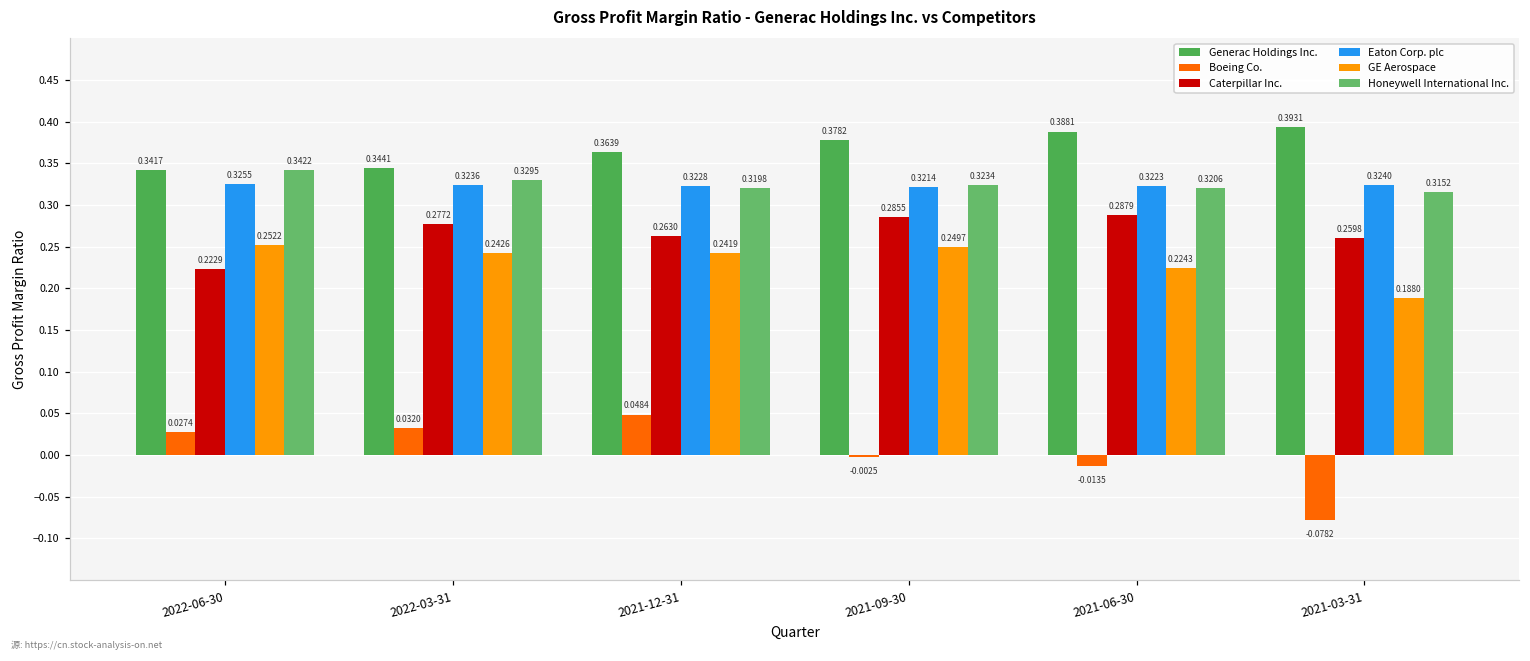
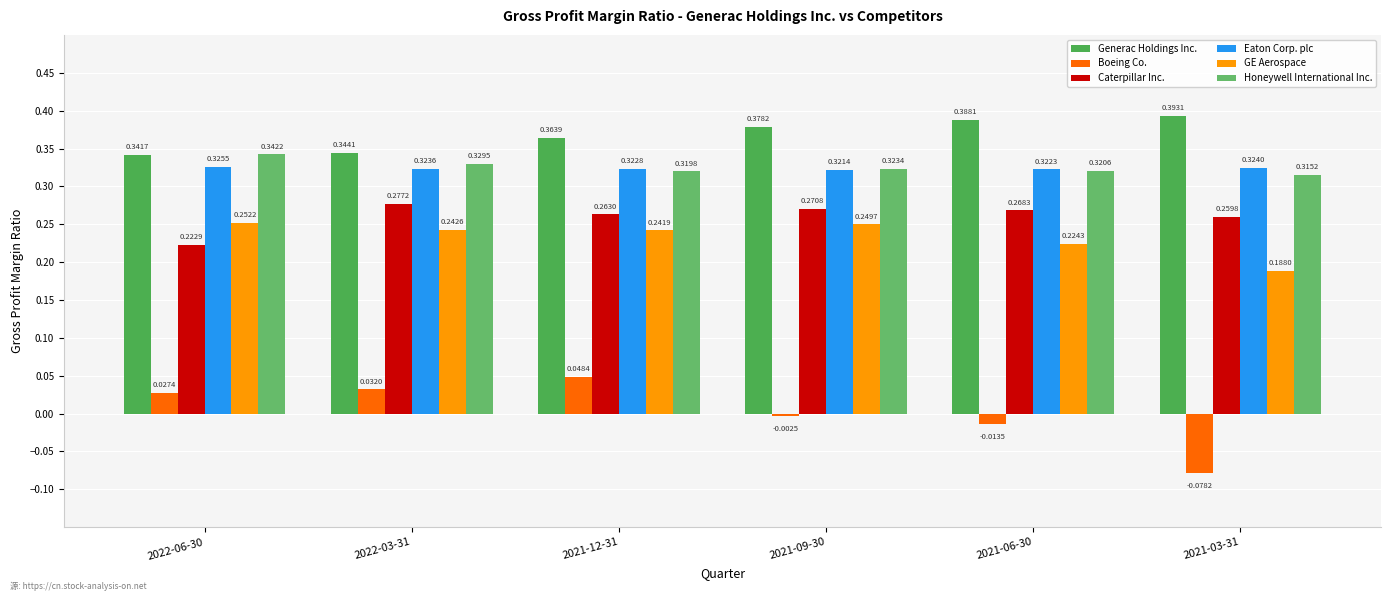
Caterpillar Inc., 2021-09-30: 0.2855 -> 0.2708
Caterpillar Inc., 2021-06-30: 0.2879 -> 0.2683
